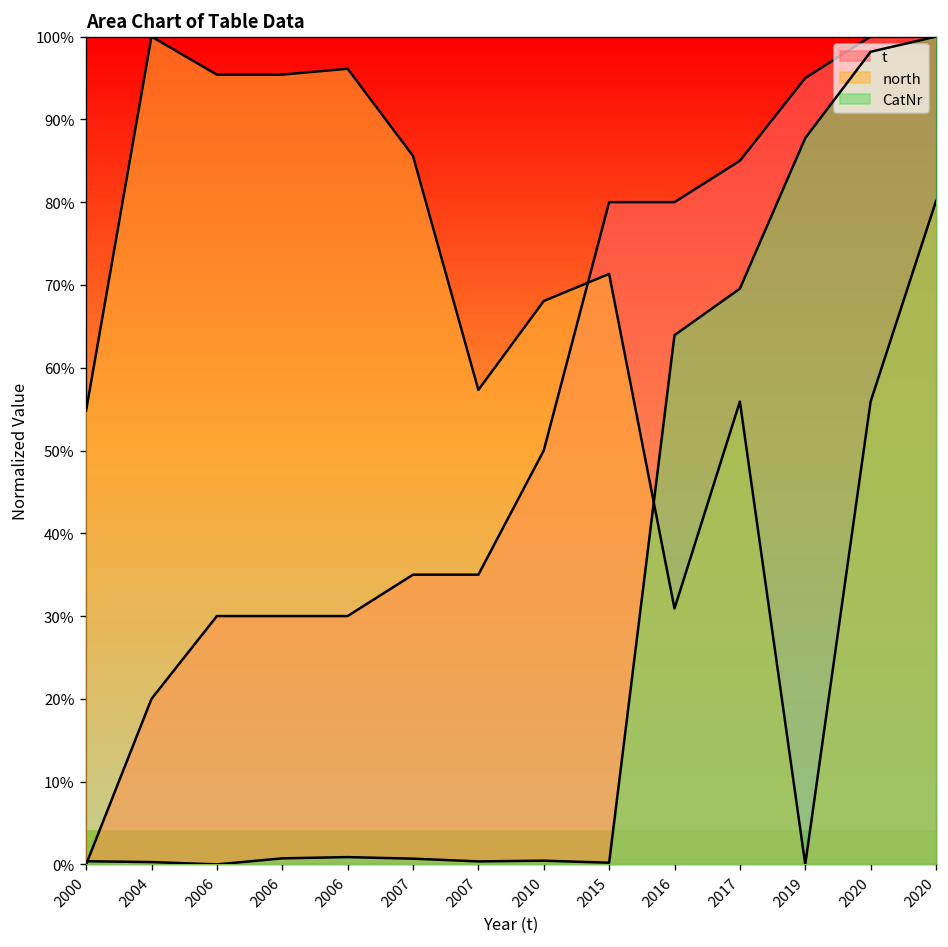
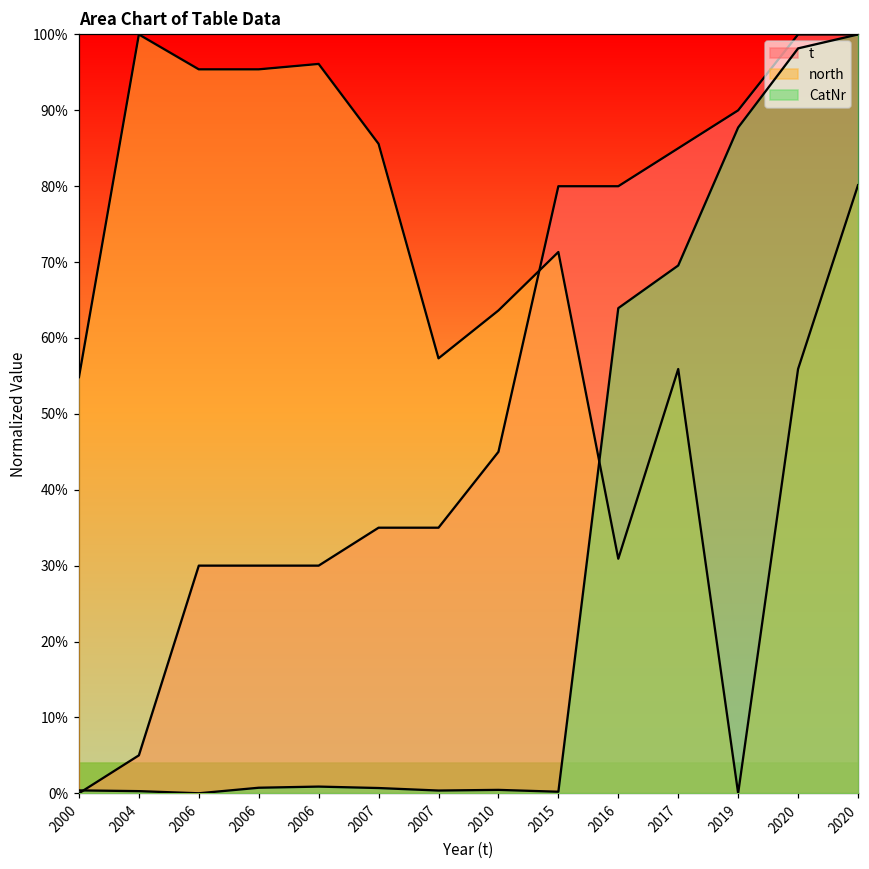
t, 2004: 20% -> 5%
t, 2010: 50% -> 45%
north, 2010: 68% -> 64%
t, 2019: 95% -> 90%
